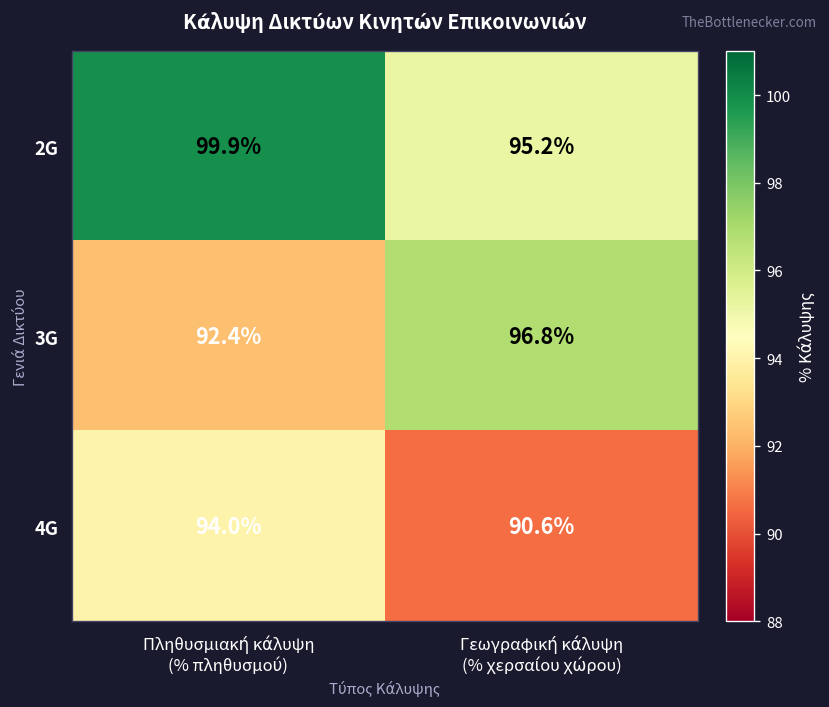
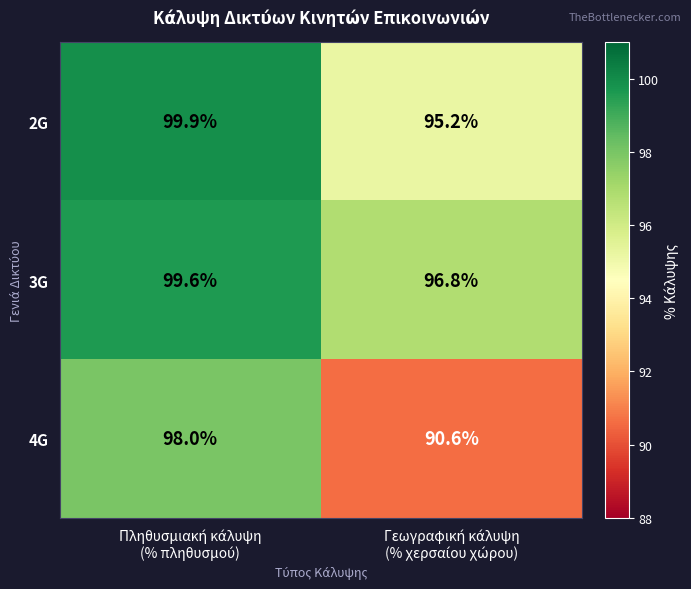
3G, Πληθυσμιακή κάλυψη (% πληθυσμού): 92.4% -> 99.6%
4G, Πληθυσμιακή κάλυψη (% πληθυσμού): 94.0% -> 98.0%
